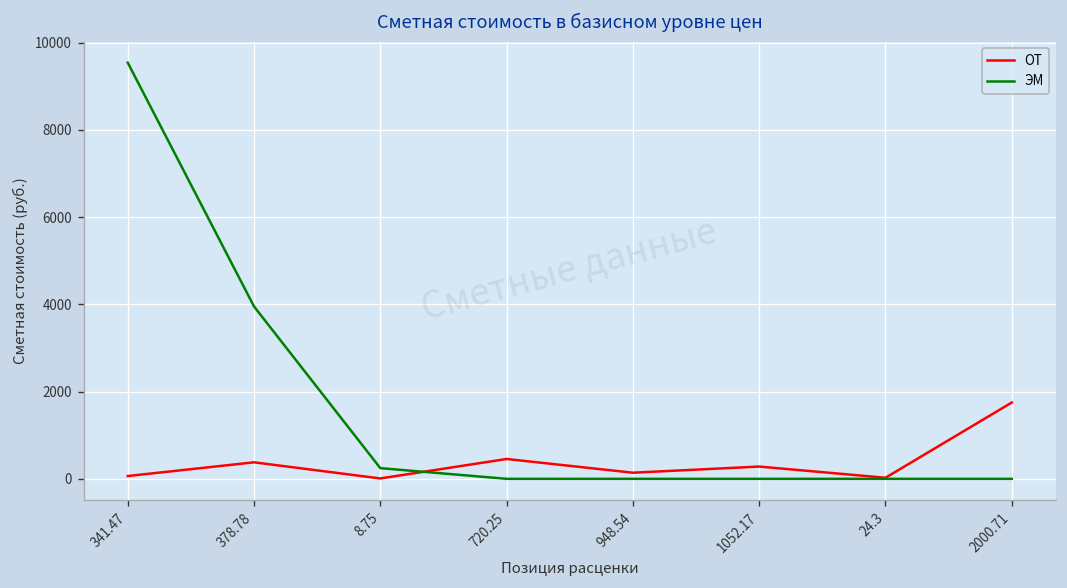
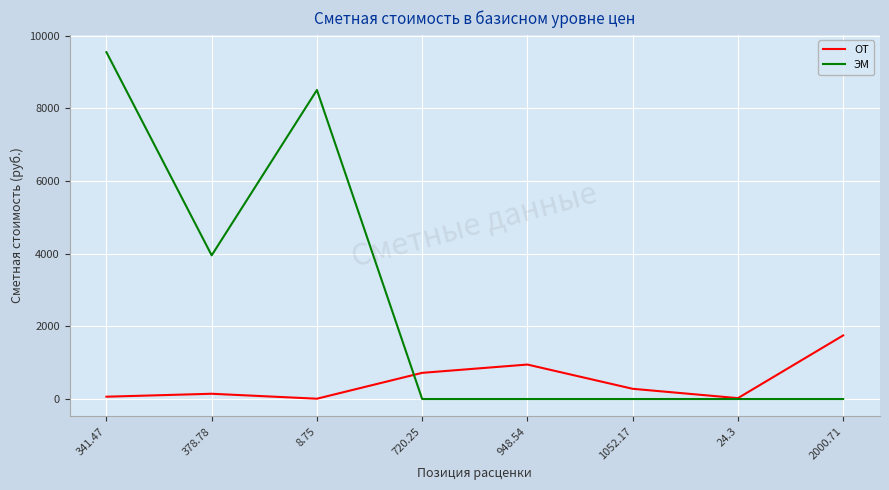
ОТ, 378.78: 400 -> 100
ЭМ, 8.75: 200 -> 8500
ОТ, 720.25: 500 -> 700
ОТ, 948.54: 100 -> 900
